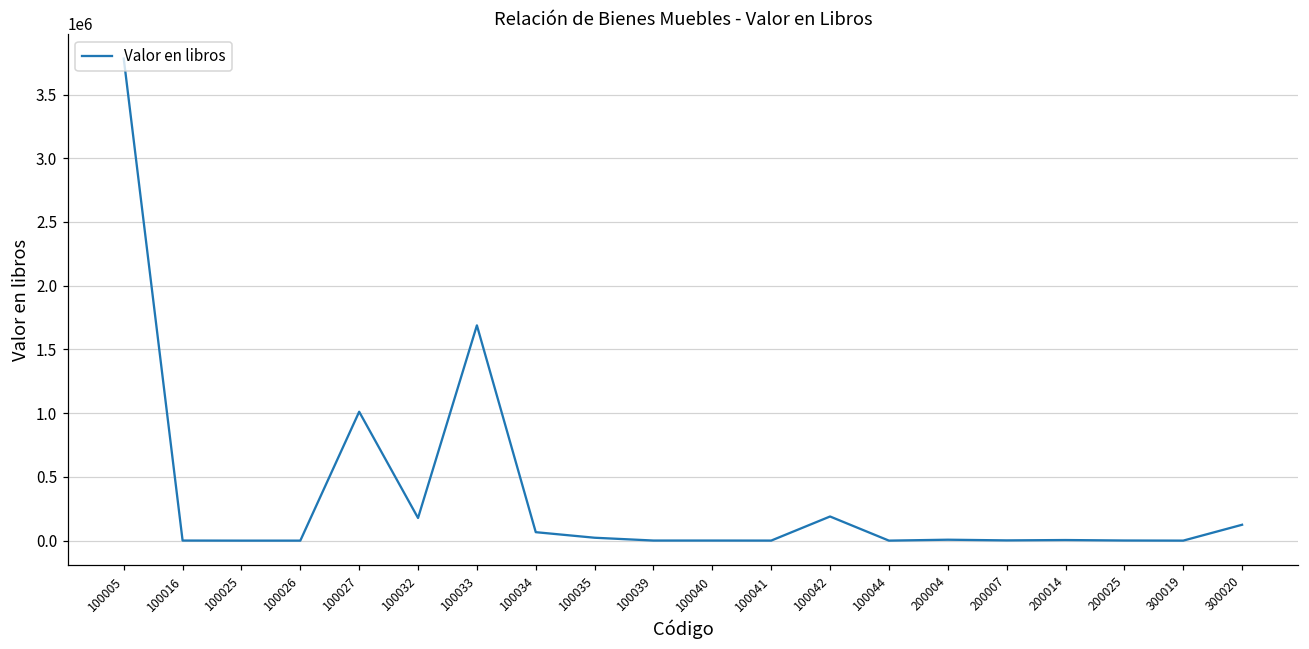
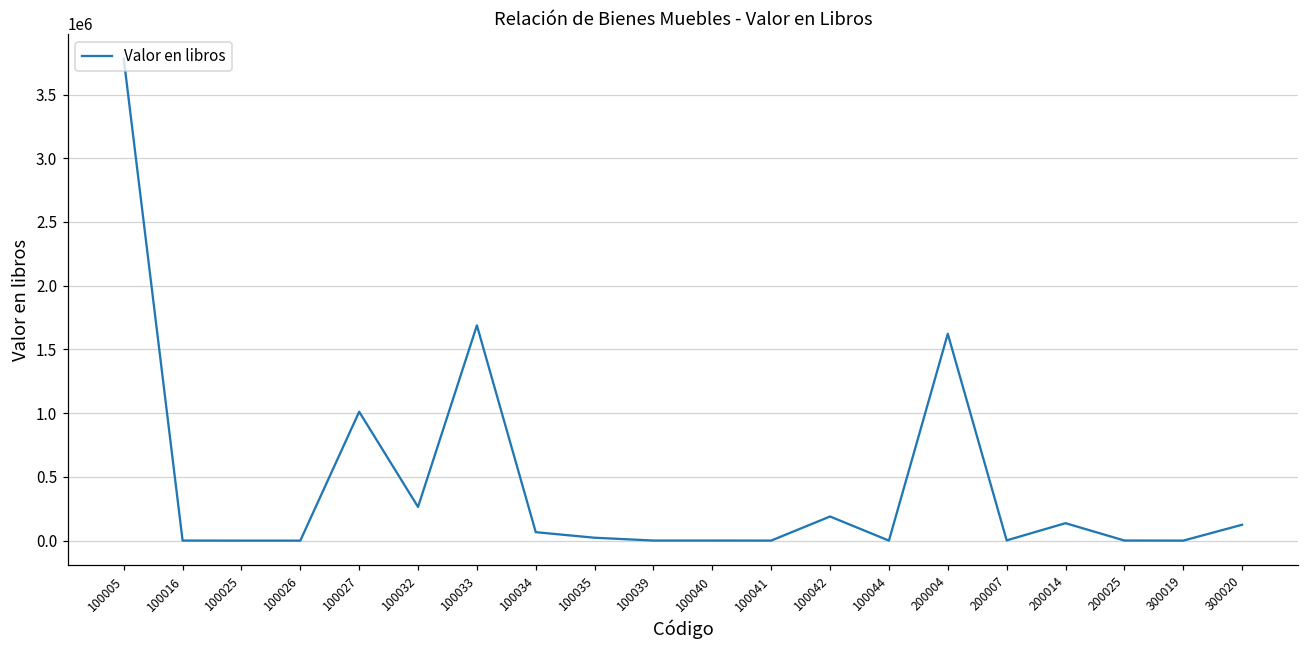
100032: 180000 -> 260000
200004: 10000 -> 1620000
200014: 0 -> 140000
